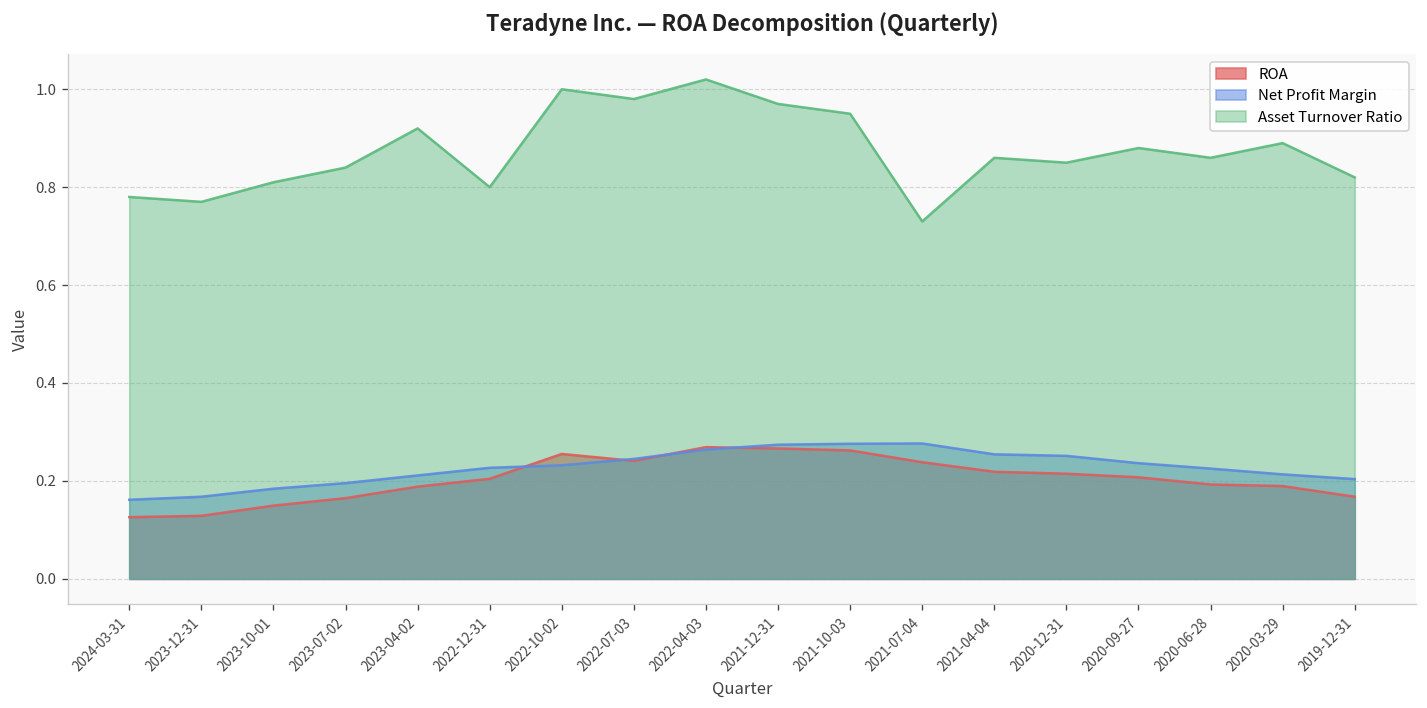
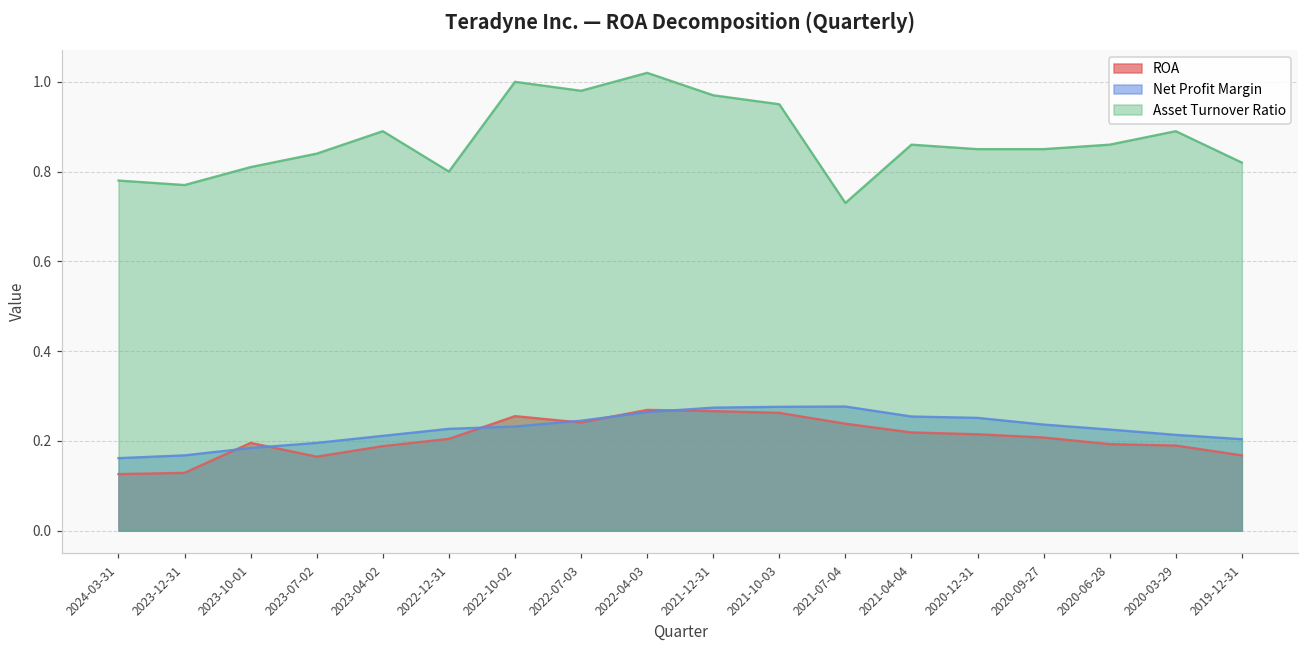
ROA, 2023-10-01: 0.15 -> 0.20
Asset Turnover Ratio, 2023-04-02: 0.92 -> 0.89
Asset Turnover Ratio, 2020-09-27: 0.88 -> 0.85
